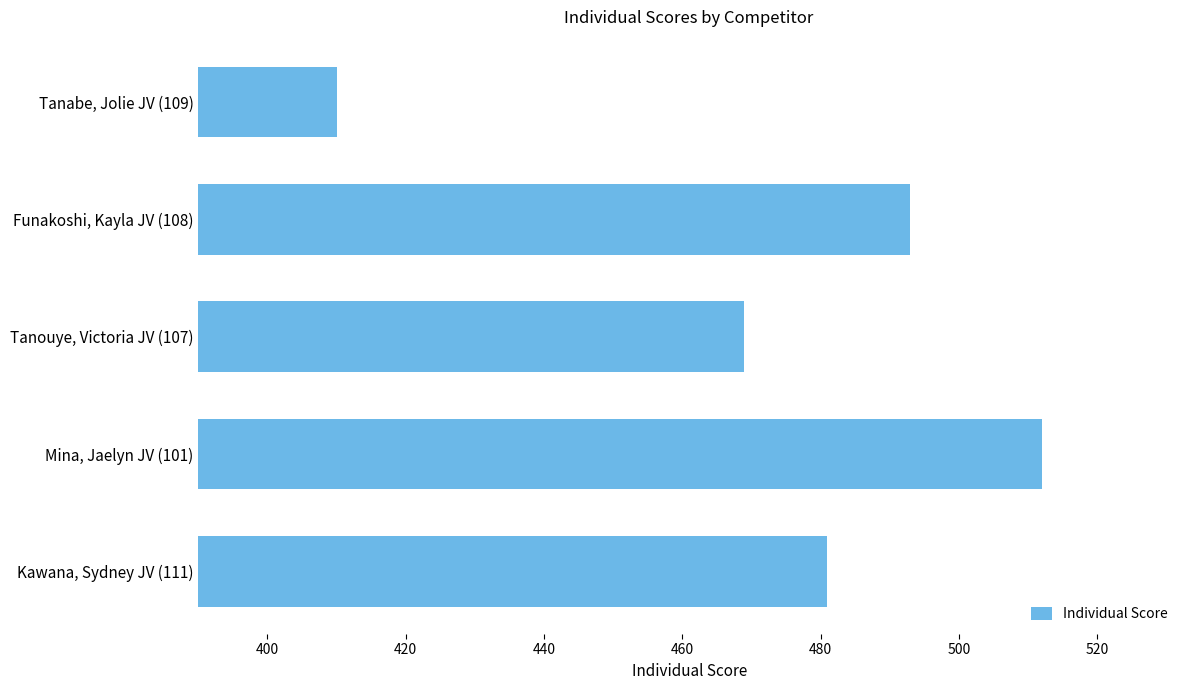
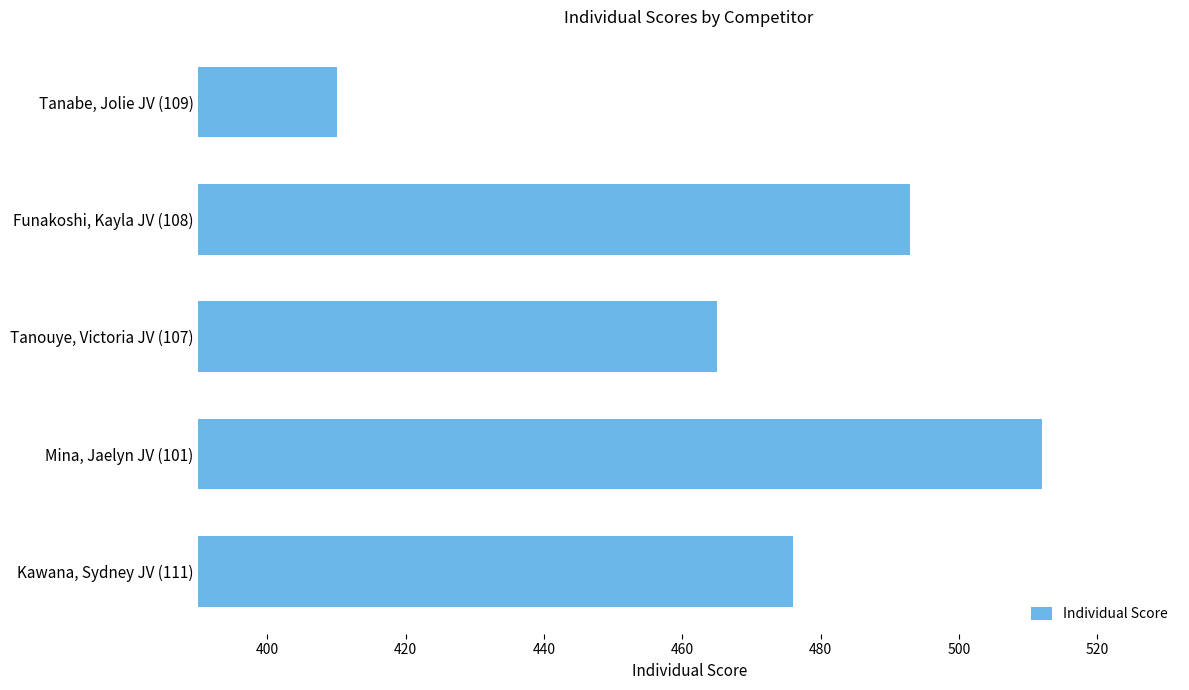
Tanouye, Victoria JV (107): 469 -> 465
Kawana, Sydney JV (111): 481 -> 476
